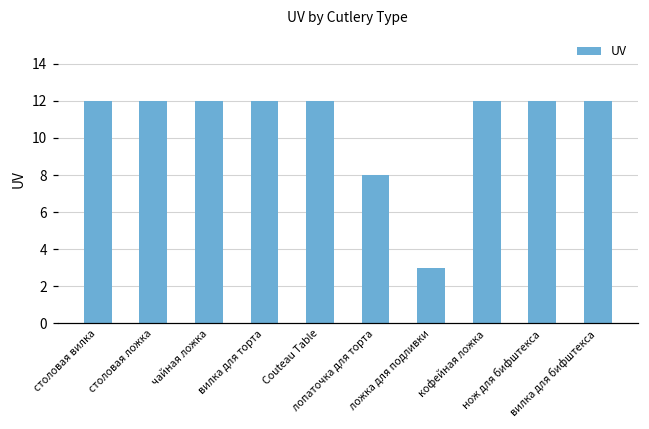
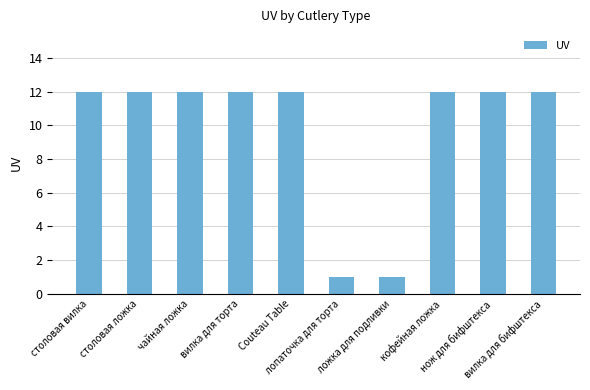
лопаточка для торта: 8 -> 1
ложка для подливки: 3 -> 1
